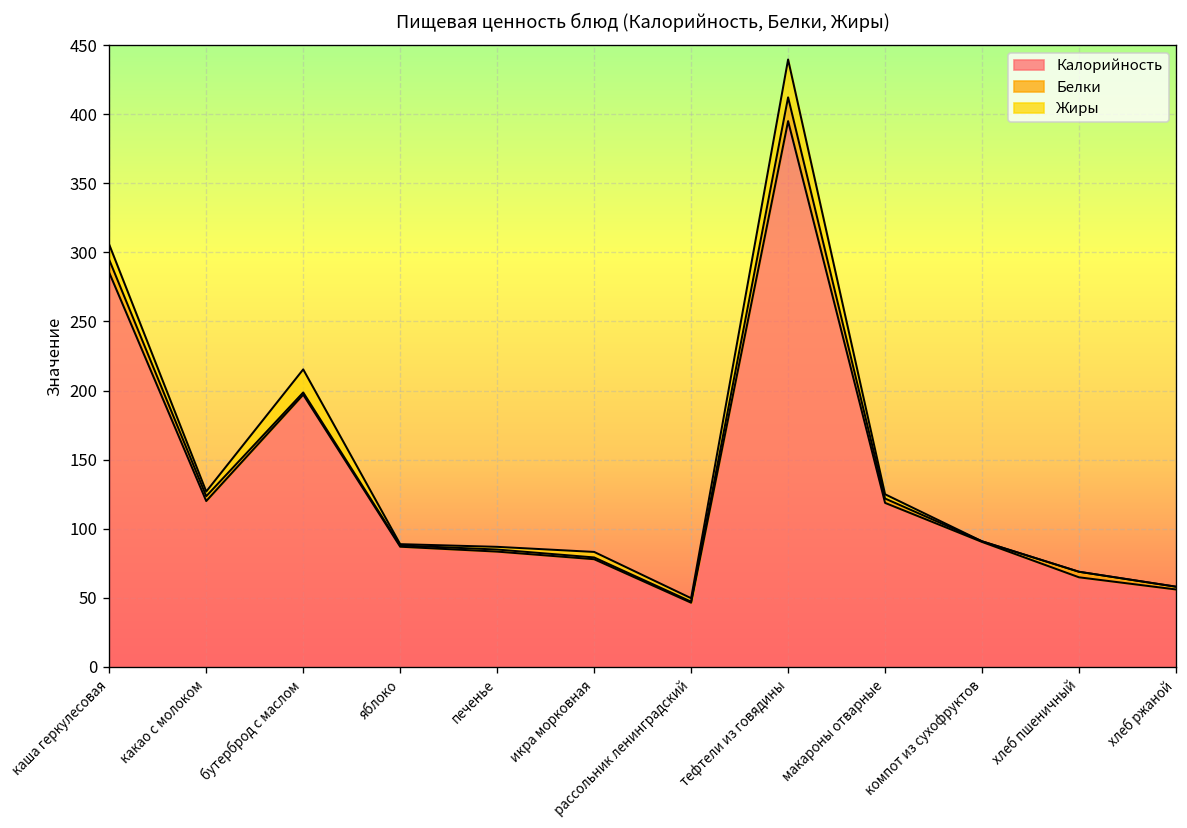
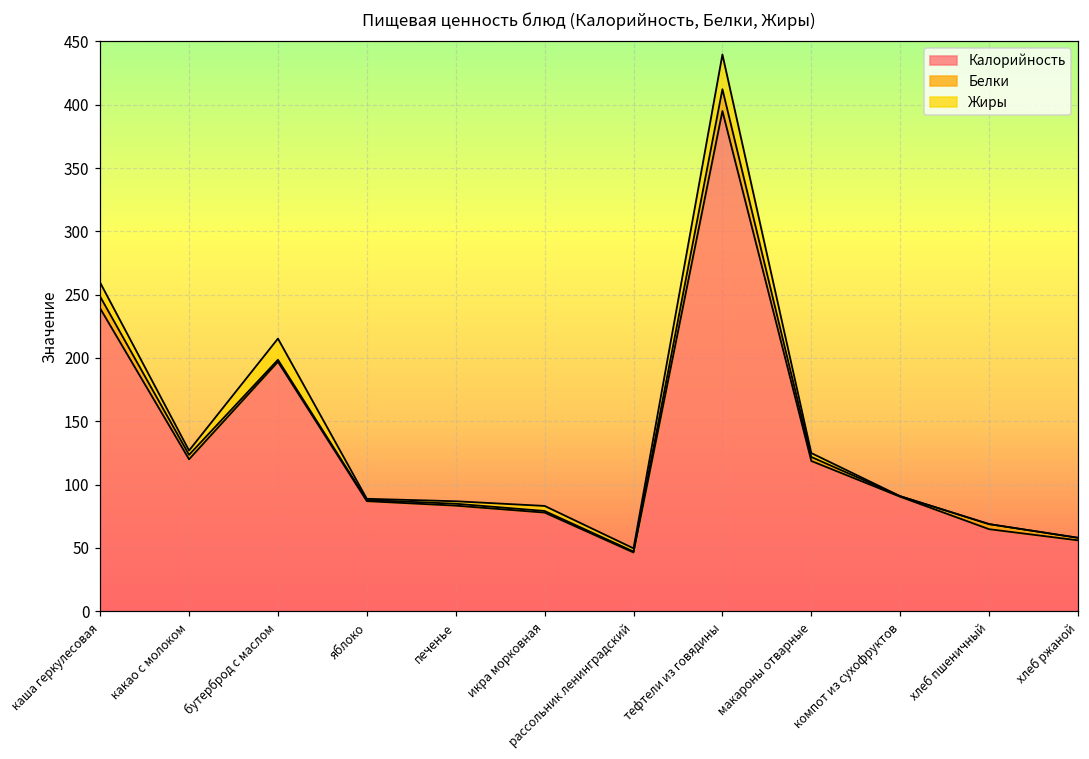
Калорийность, каша геркулесовая: 285 -> 239
